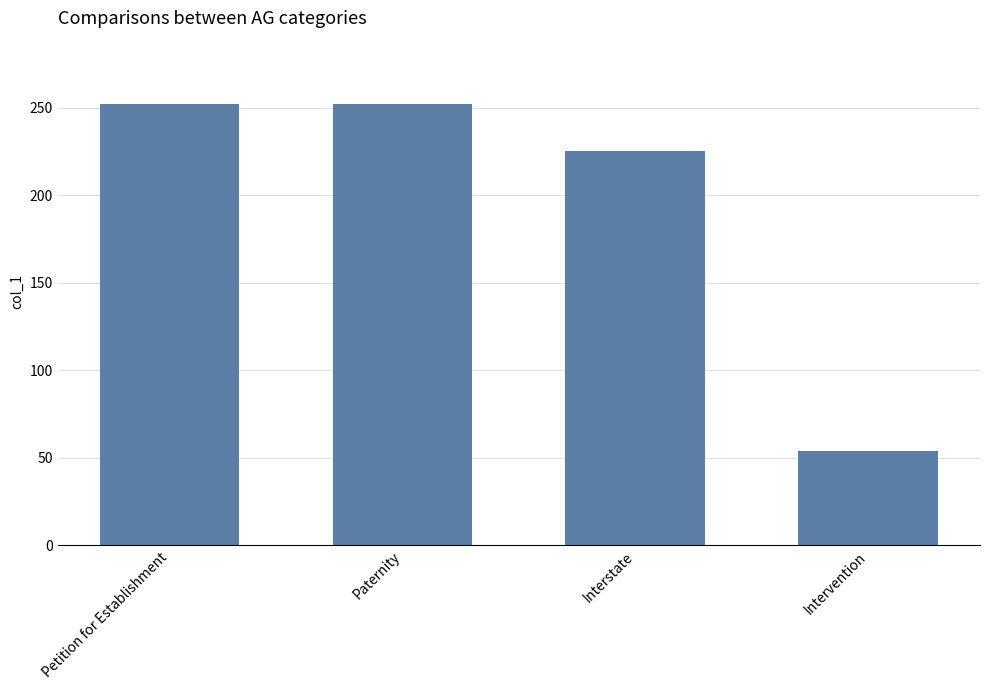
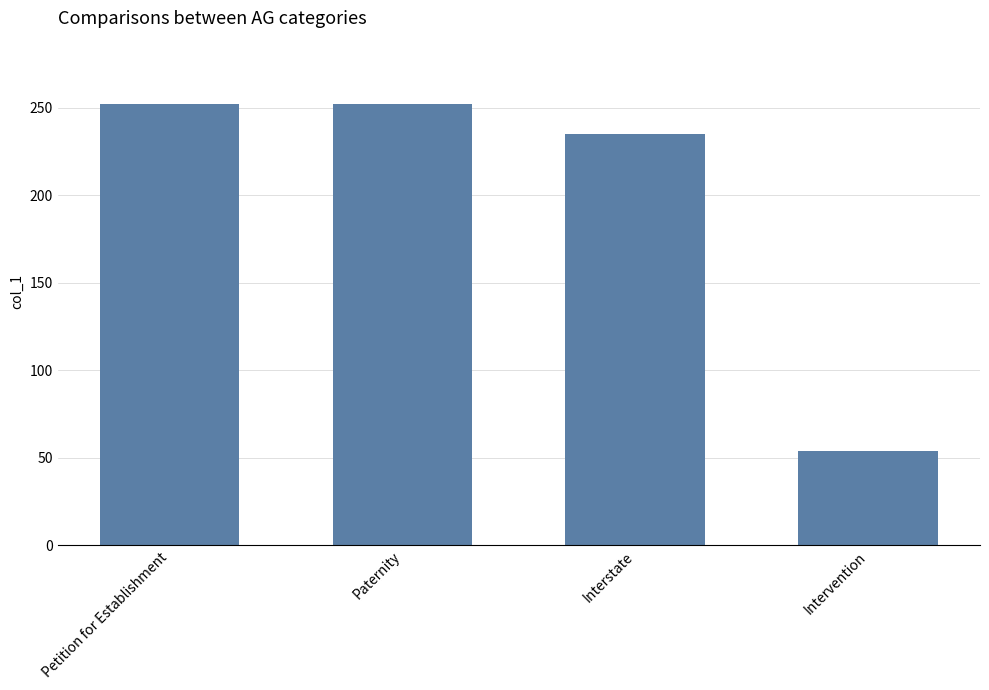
Interstate: 225 -> 235
